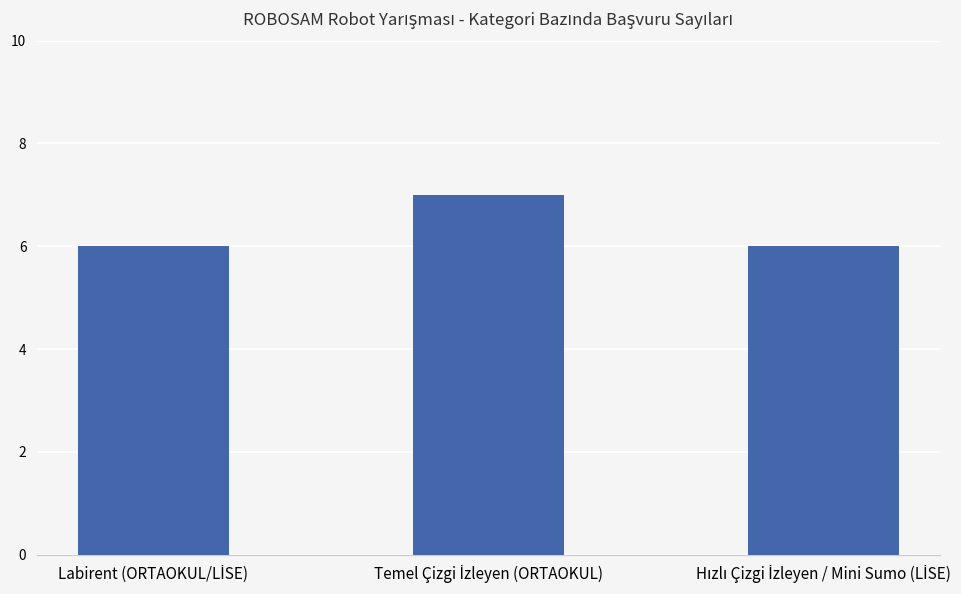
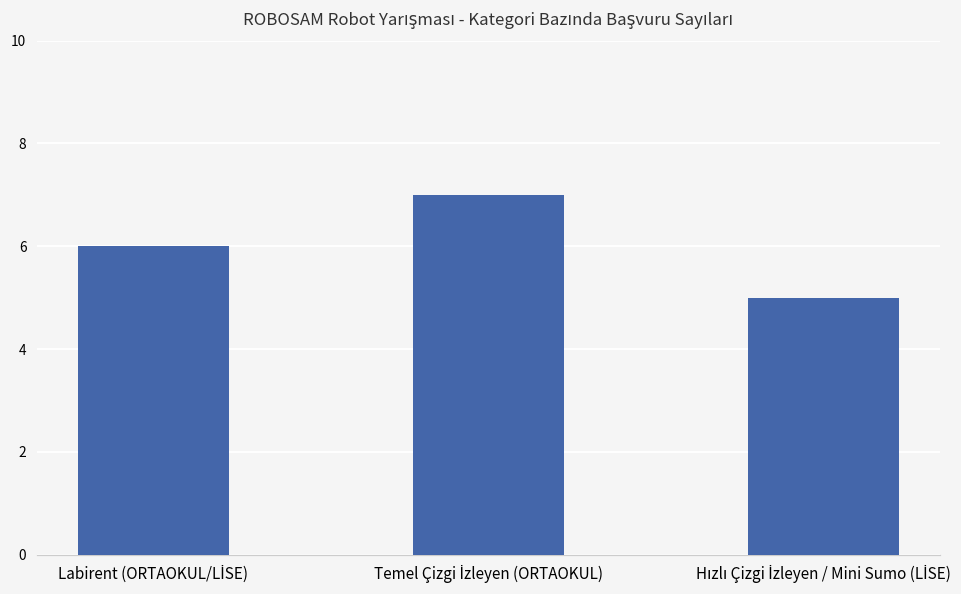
Hızlı Çizgi İzleyen / Mini Sumo (LİSE): 6 -> 5
